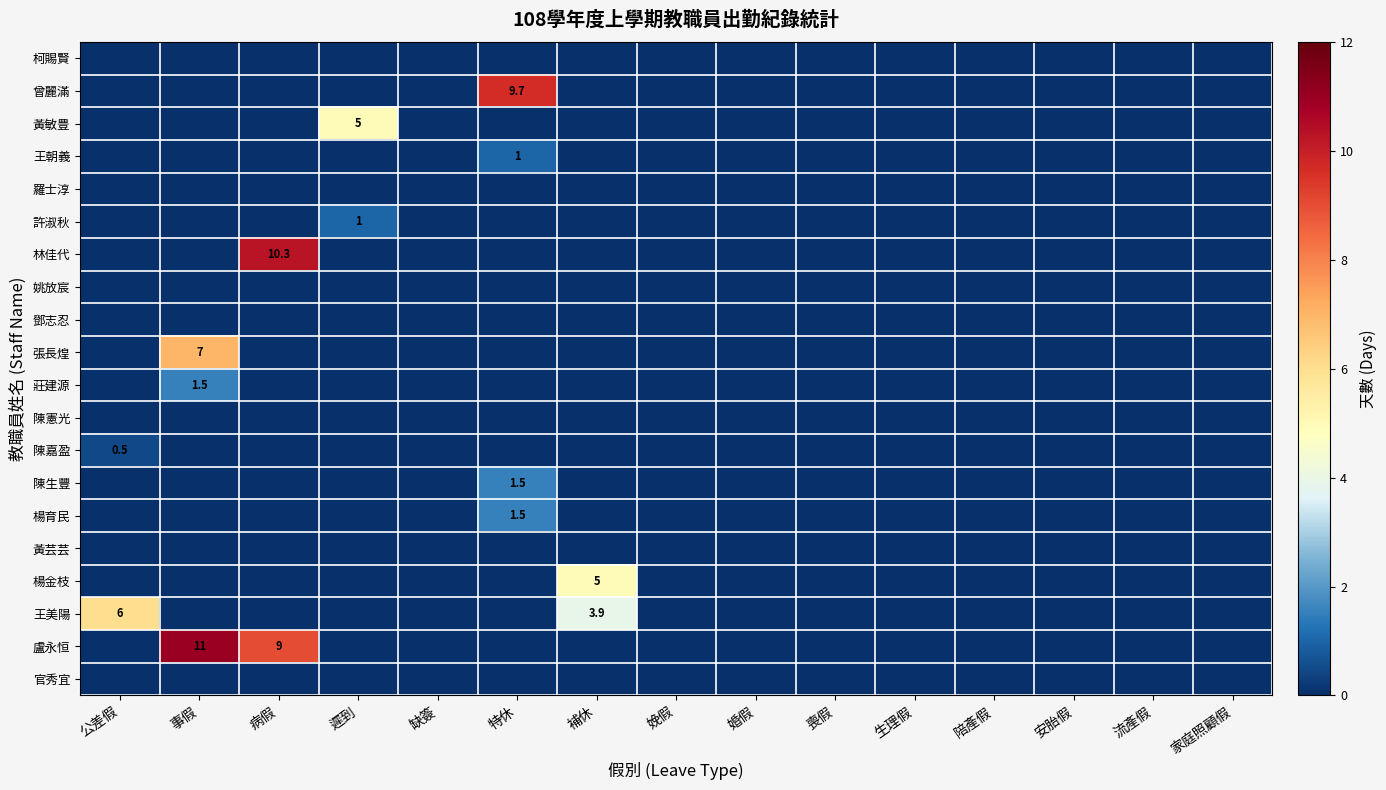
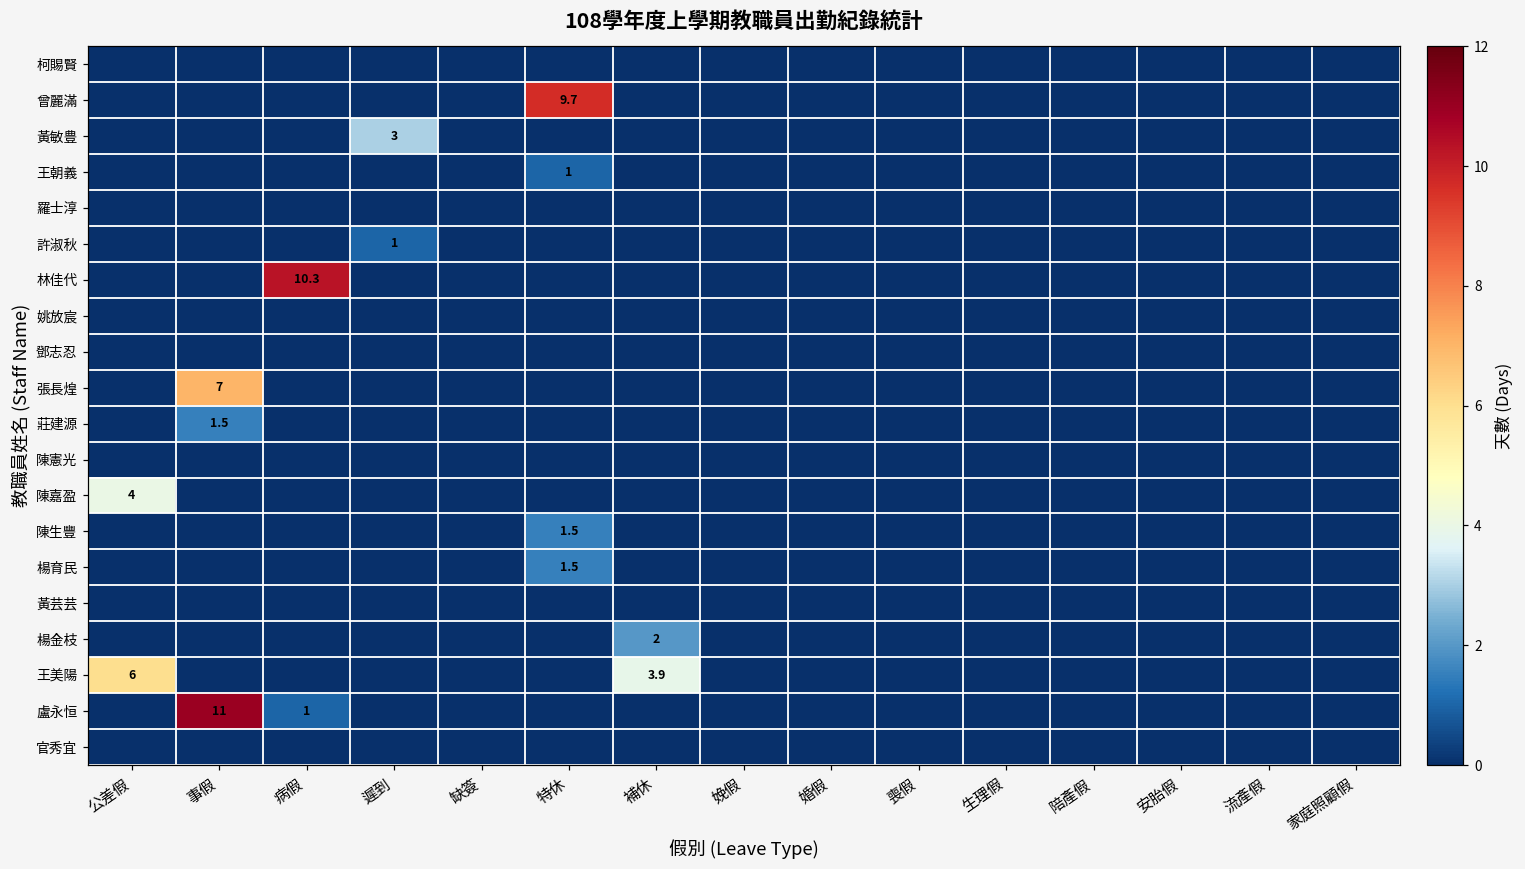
黃敏豊, 遲到: 5 -> 3
陳嘉盈, 公差假: 0.5 -> 4
楊金枝, 補休: 5 -> 2
盧永恒, 病假: 9 -> 1
